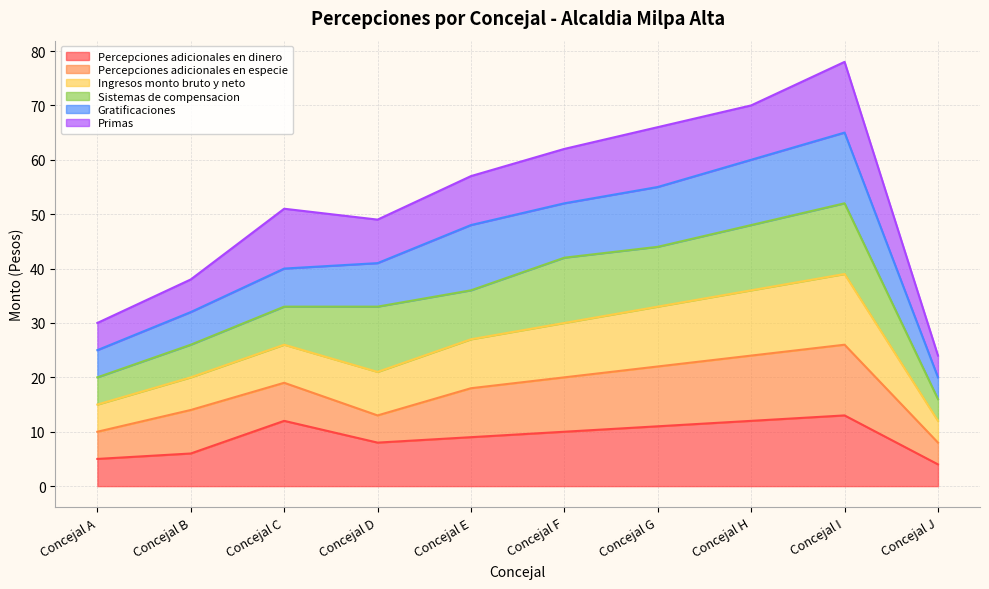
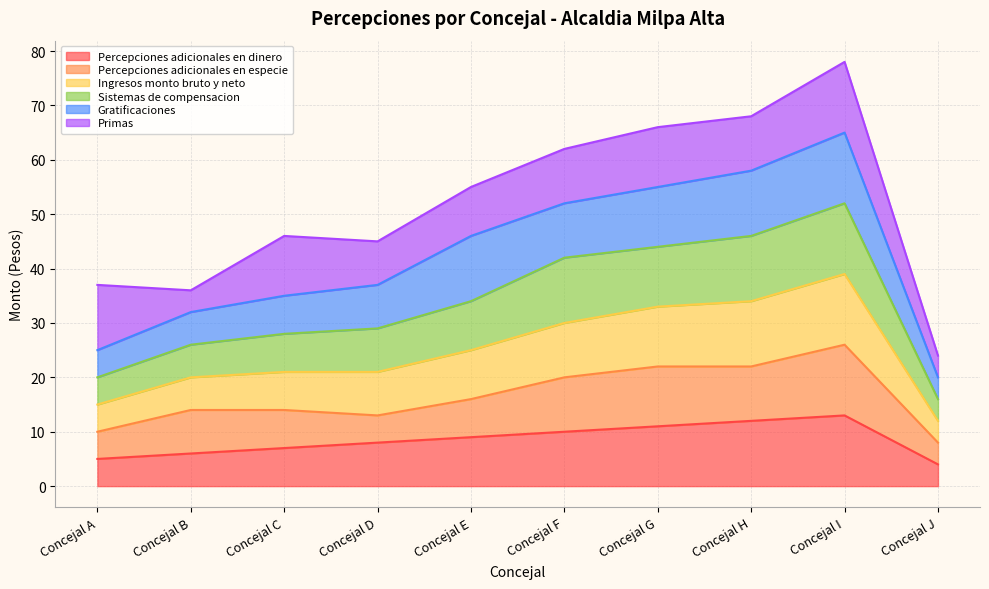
Primas, Concejal A: 5 -> 12
Primas, Concejal B: 6 -> 4
Percepciones adicionales en dinero, Concejal C: 12 -> 7
Sistemas de compensacion, Concejal D: 12 -> 8
Percepciones adicionales en especie, Concejal E: 9 -> 7
Percepciones adicionales en especie, Concejal H: 12 -> 10
